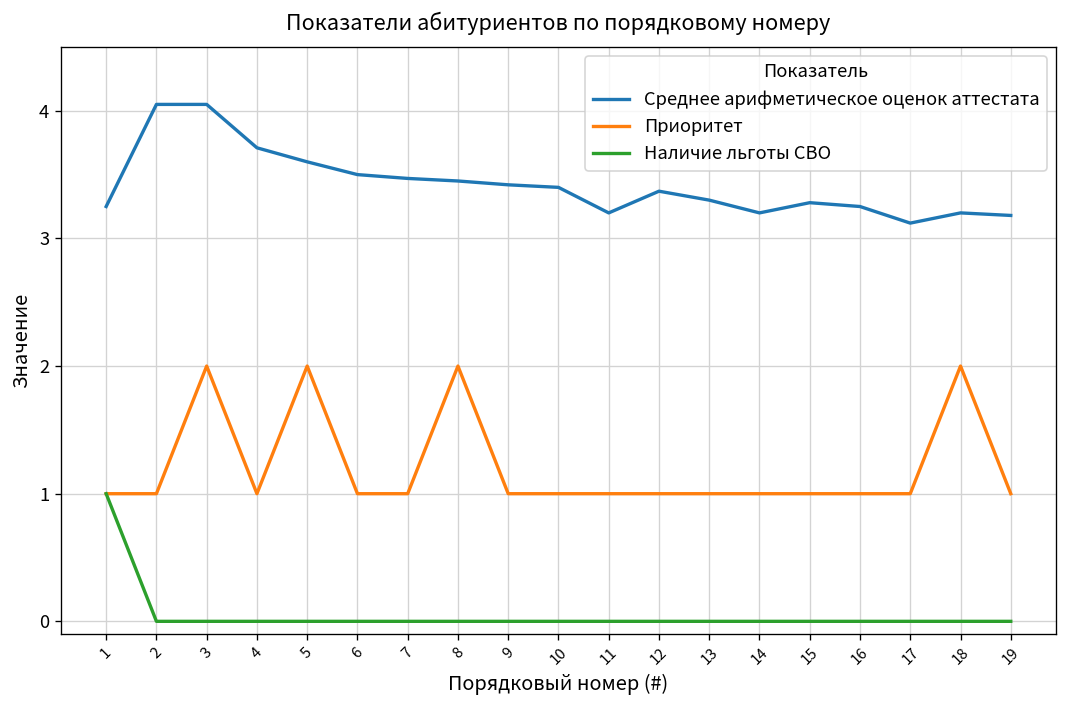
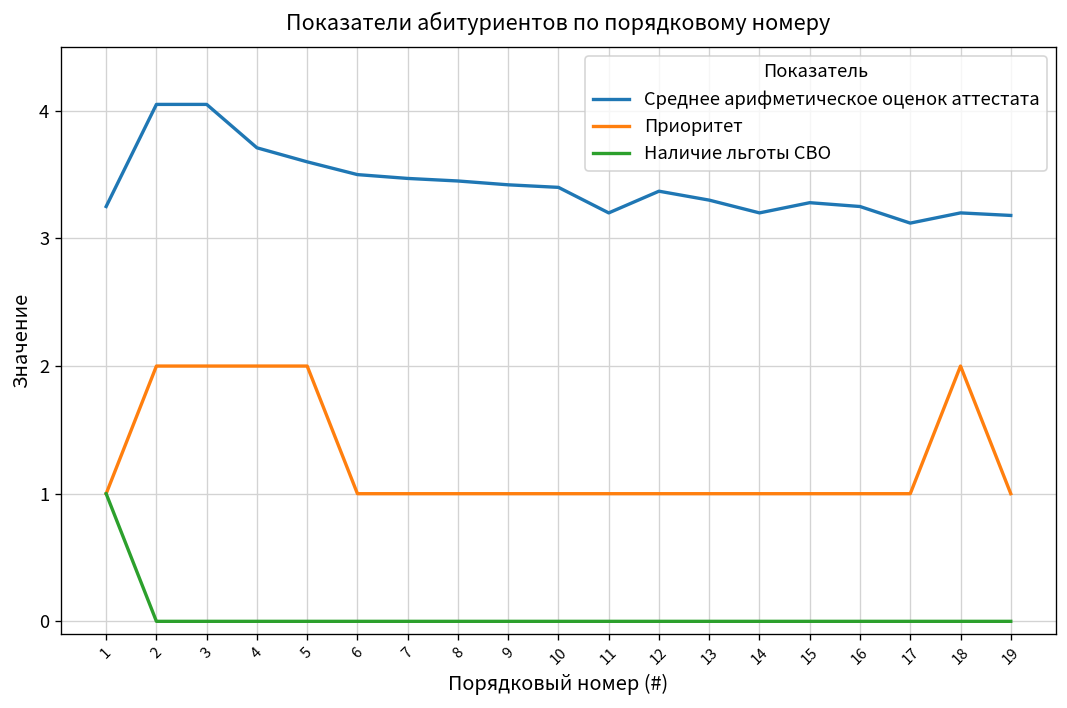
Приоритет, 2: 1 -> 2
Приоритет, 4: 1 -> 2
Приоритет, 8: 2 -> 1
